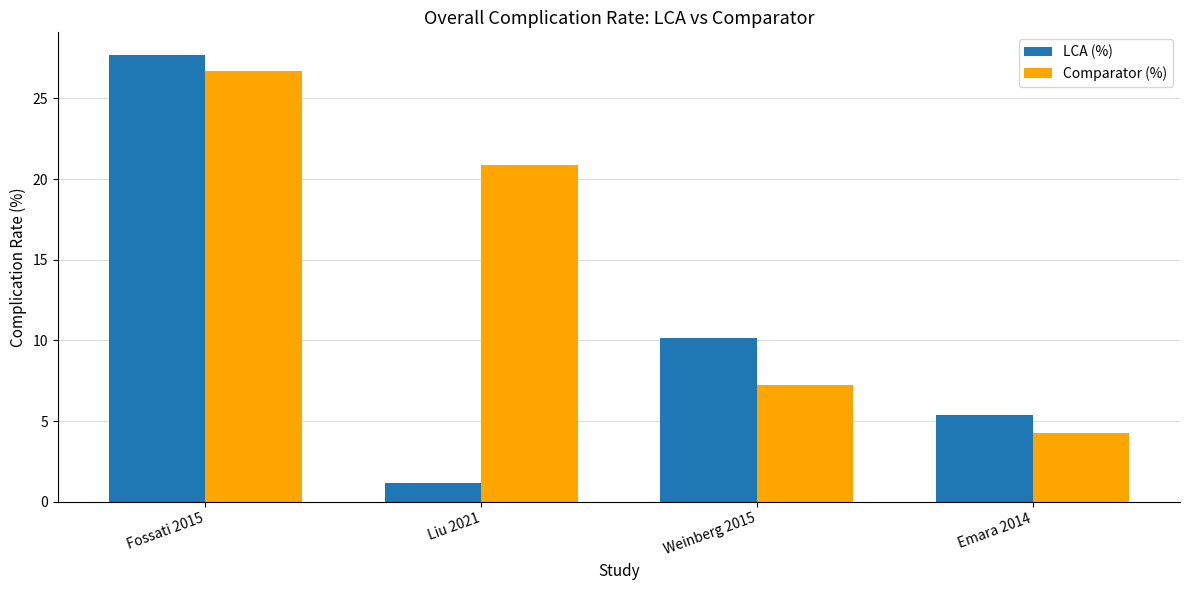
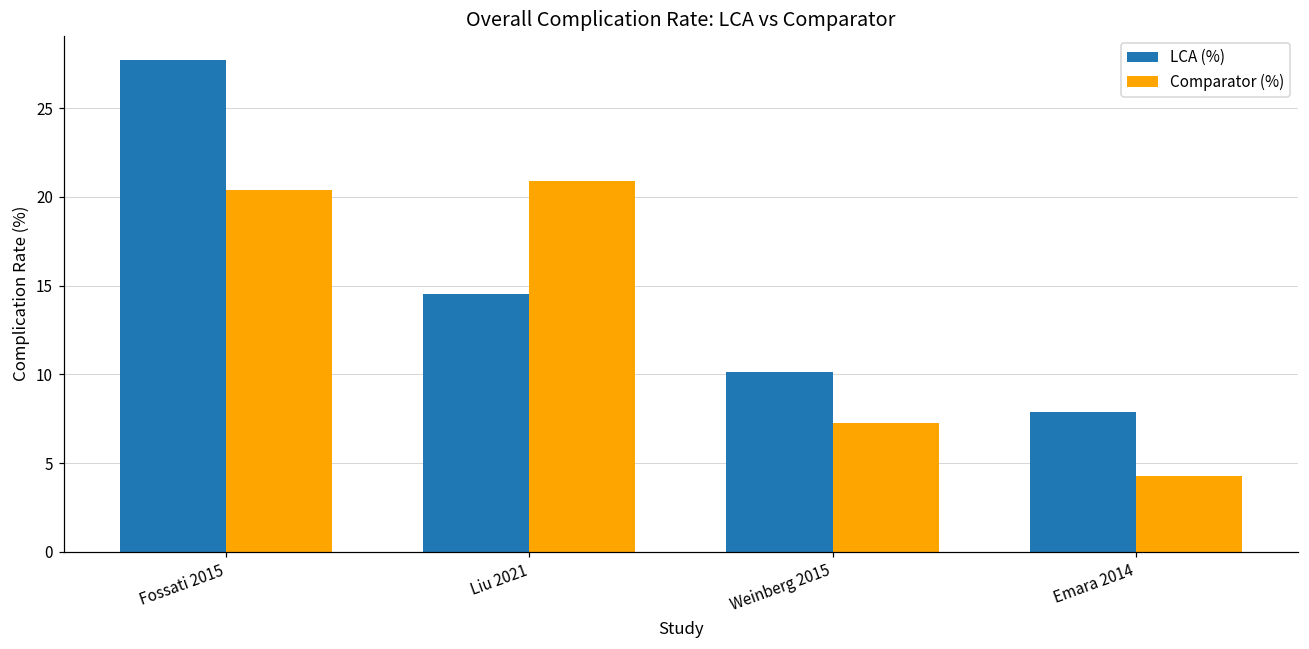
Comparator (%), Fossati 2015: 26.7 -> 20.4
LCA (%), Liu 2021: 1.2 -> 14.5
LCA (%), Emara 2014: 5.4 -> 7.9
